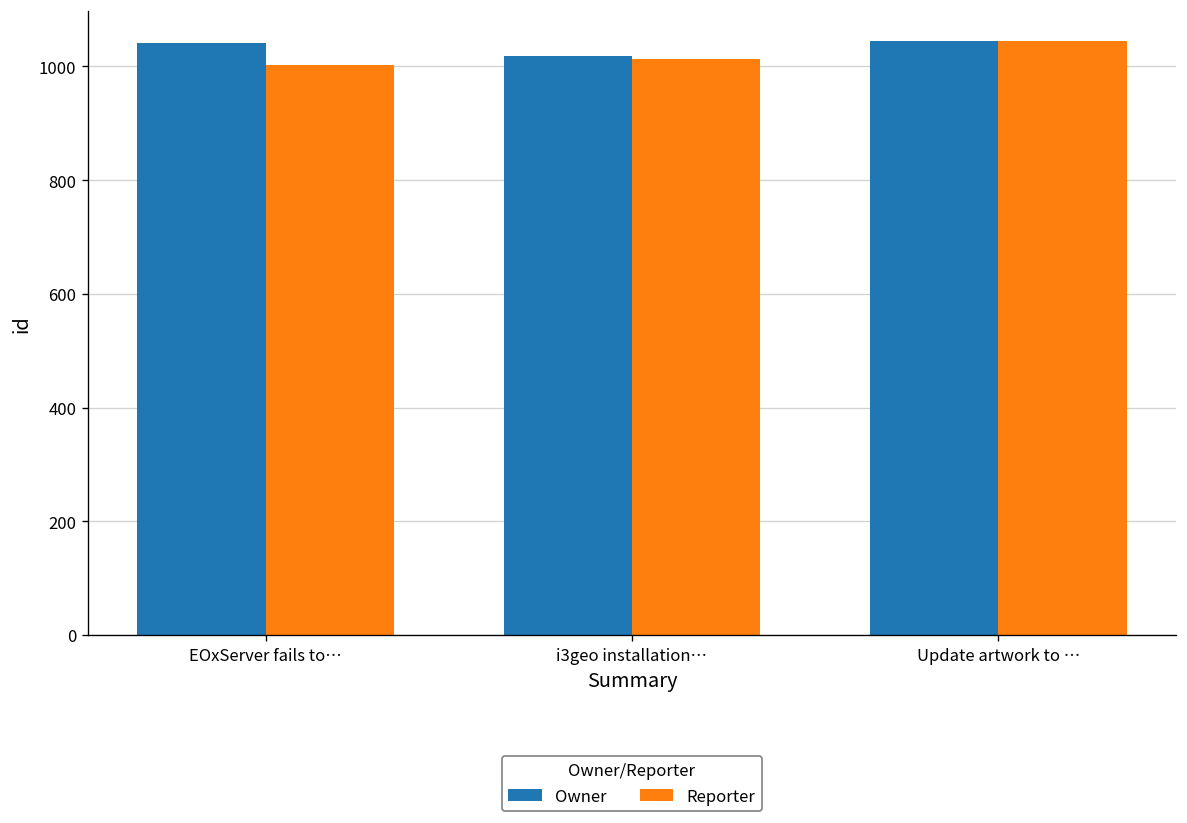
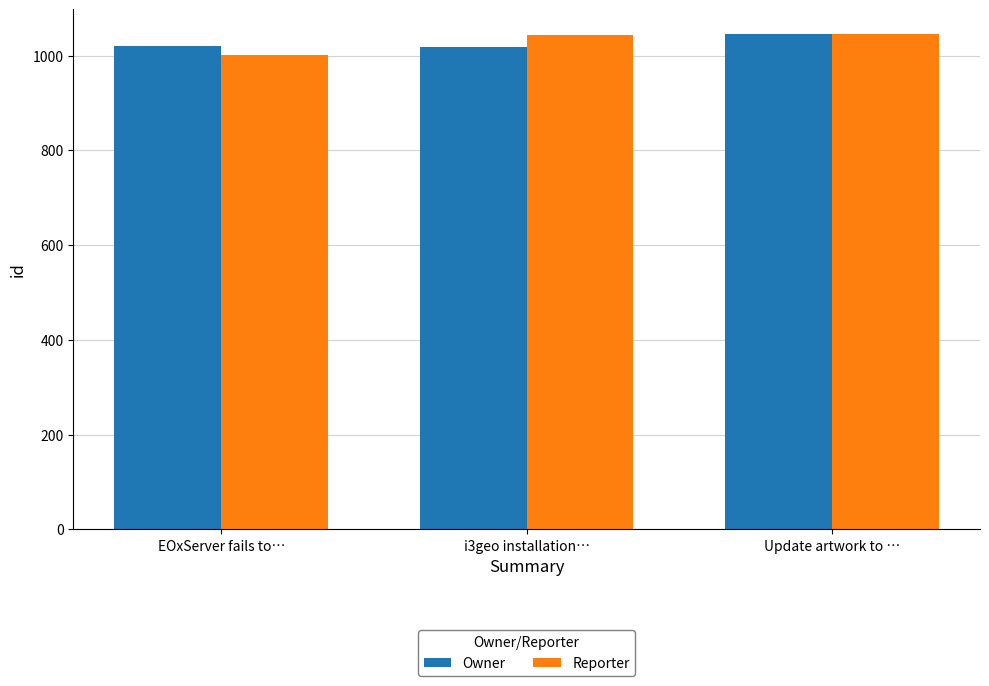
Owner, EOxServer fails to…: 1040 -> 1020
Reporter, i3geo installation…: 1010 -> 1040
